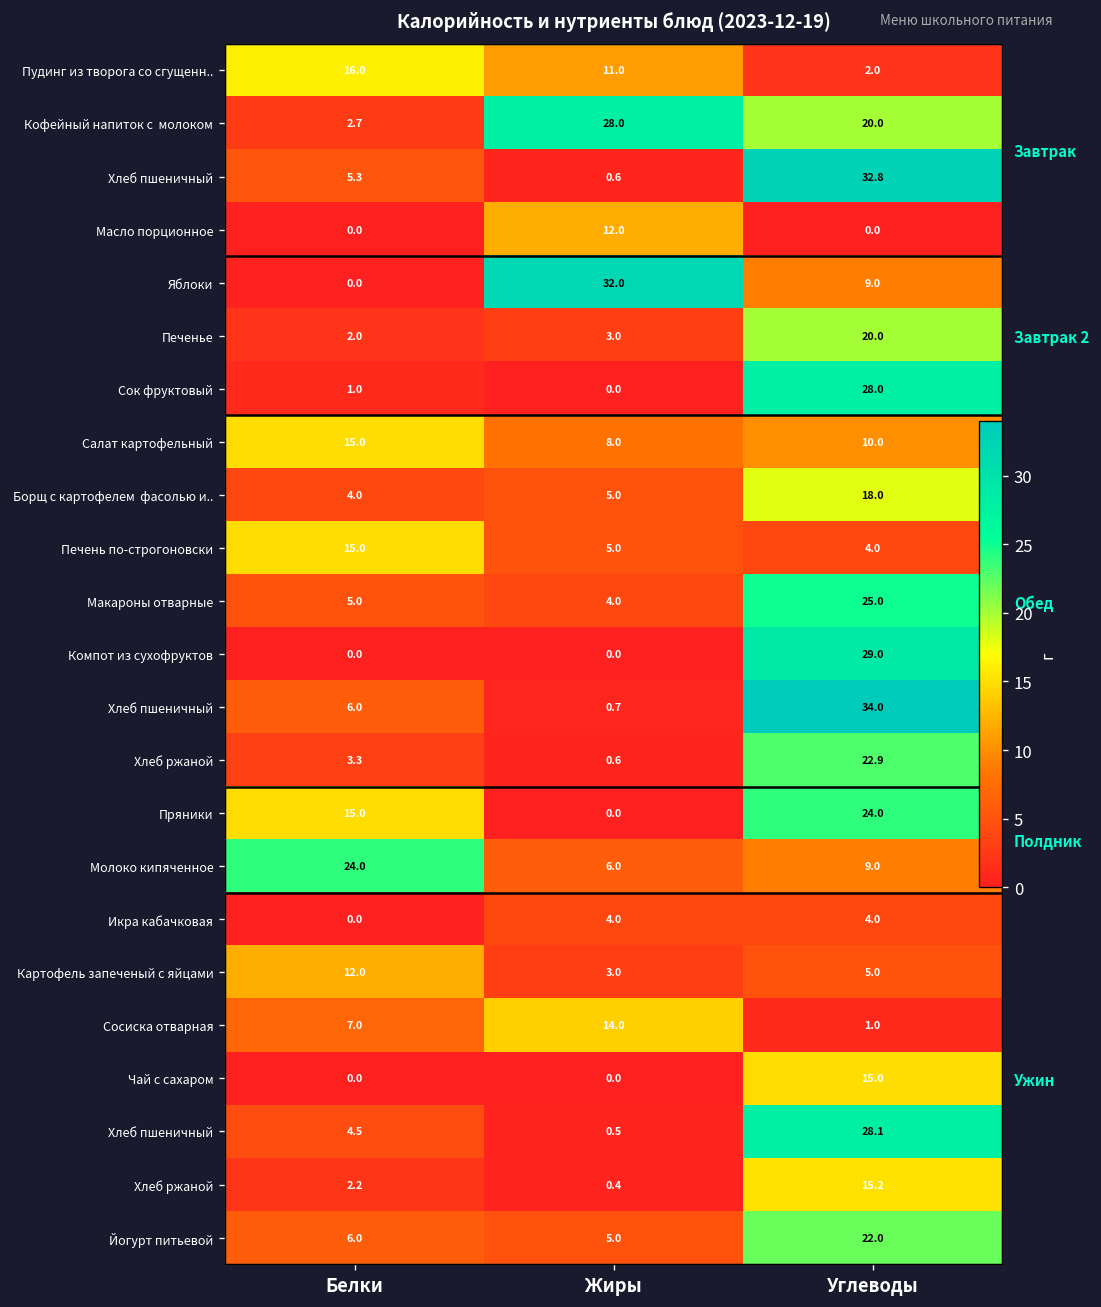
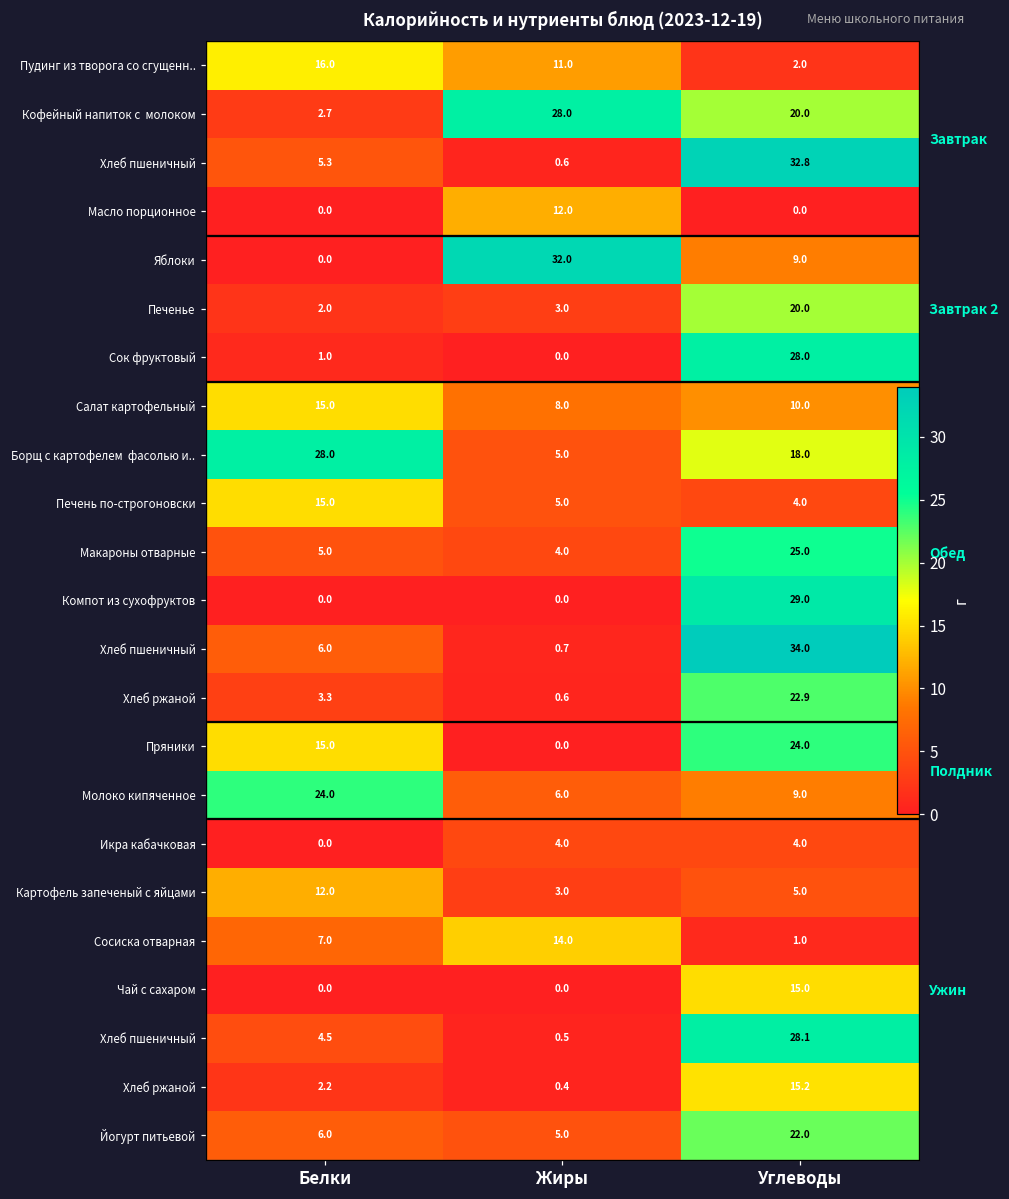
Борщ с картофелем фасолью и.., Белки: 4.0 -> 28.0
